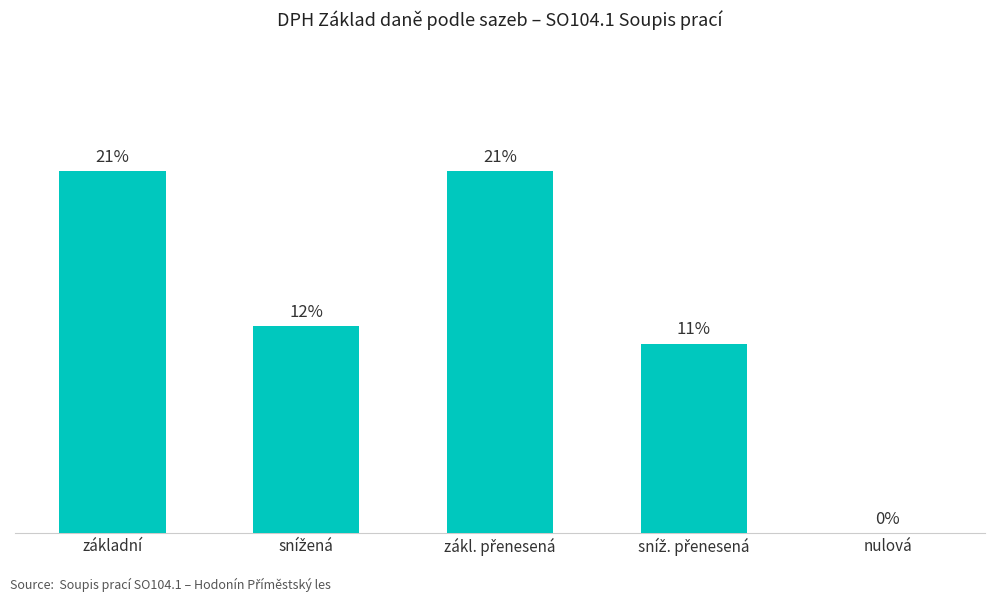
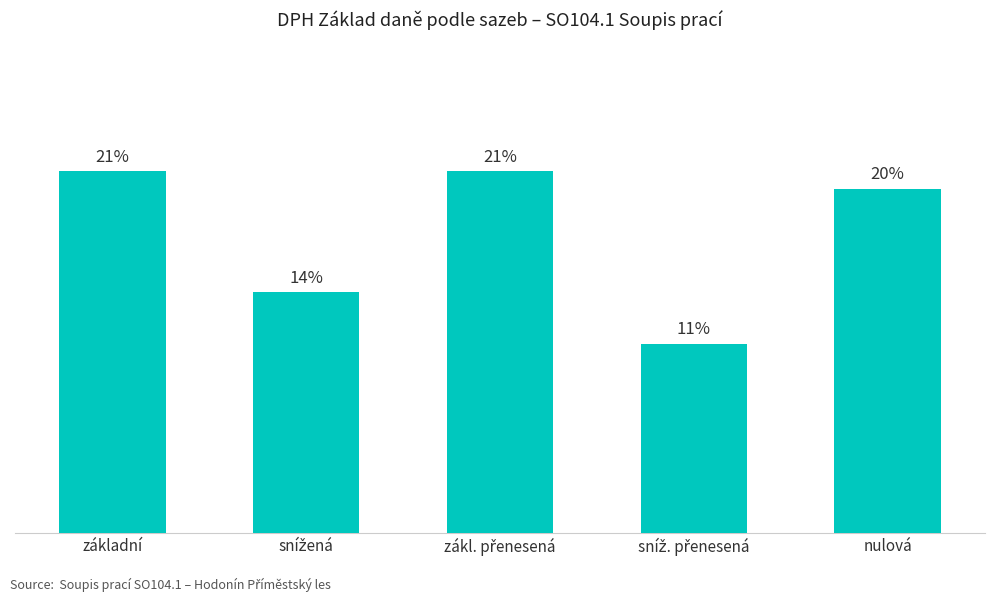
snížená: 12% -> 14%
nulová: 0% -> 20%
